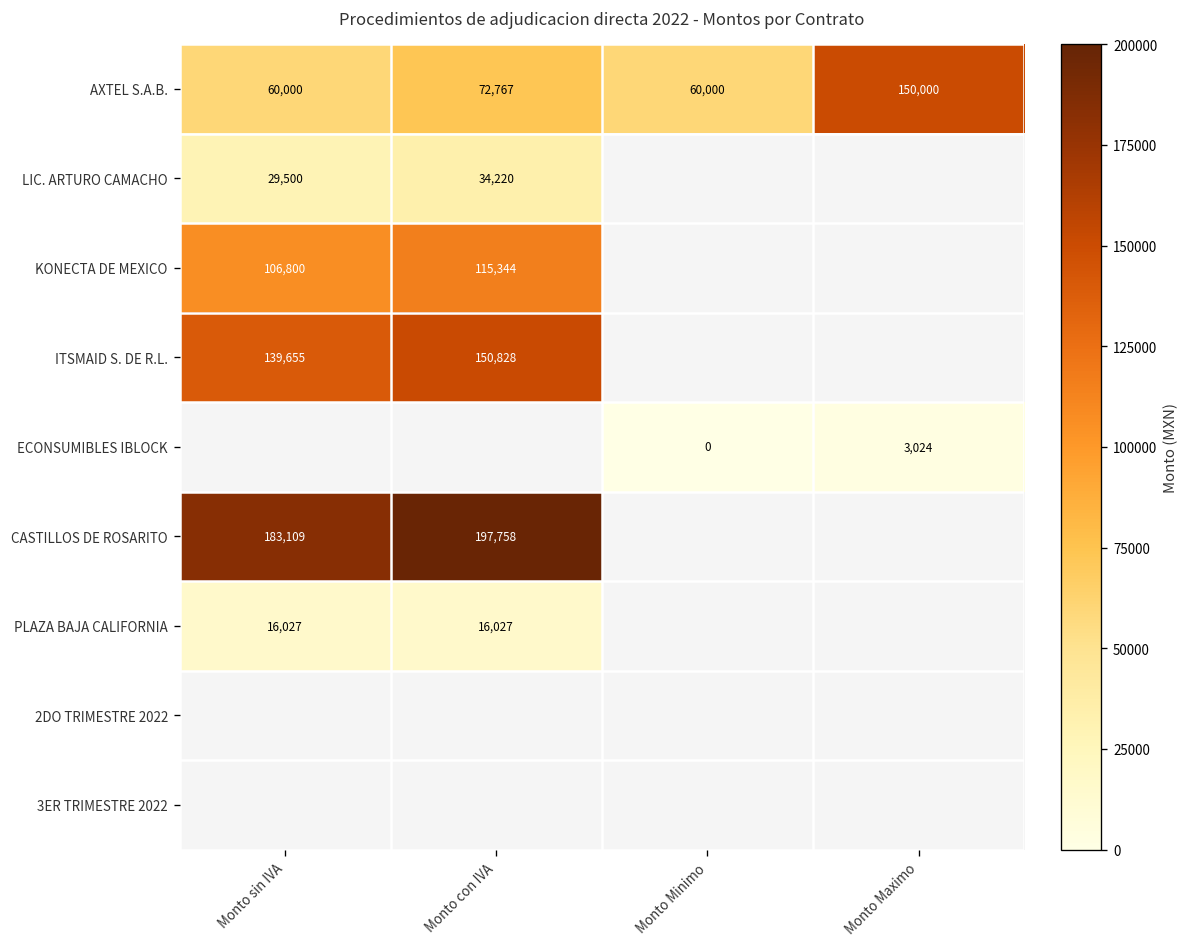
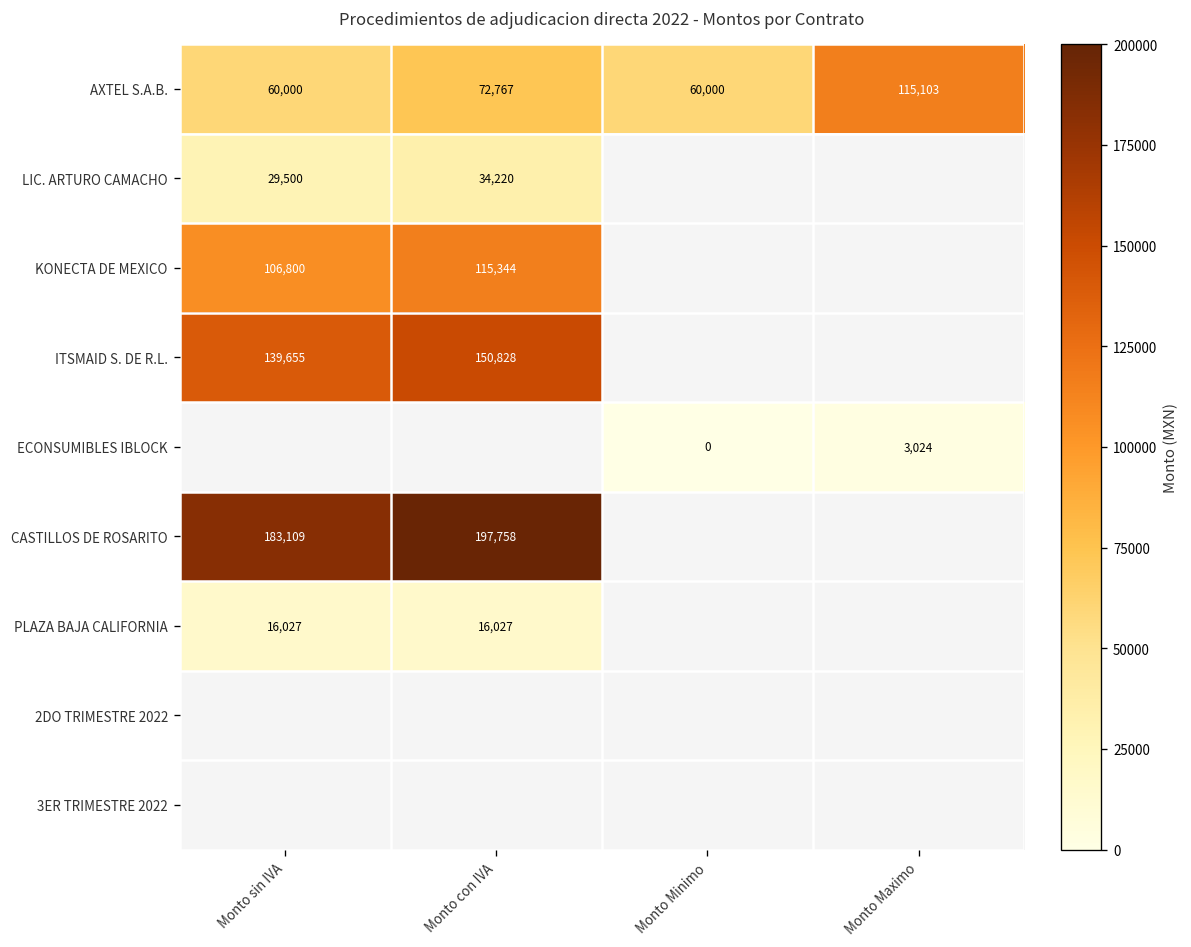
AXTEL S.A.B., Monto Maximo: 150,000 -> 115,103
